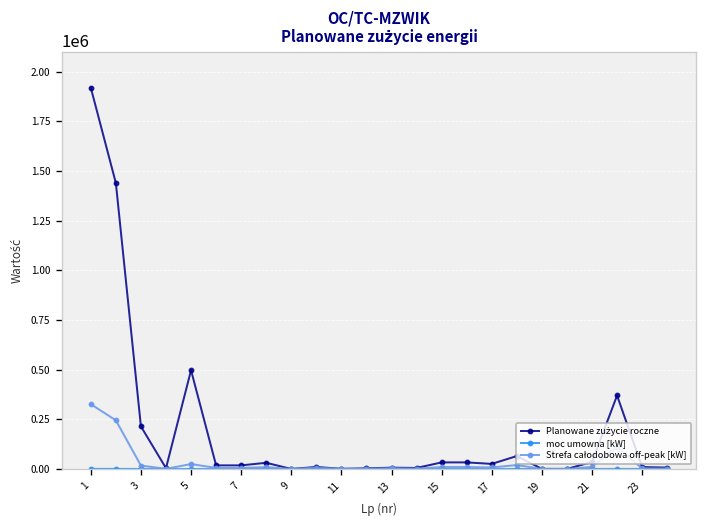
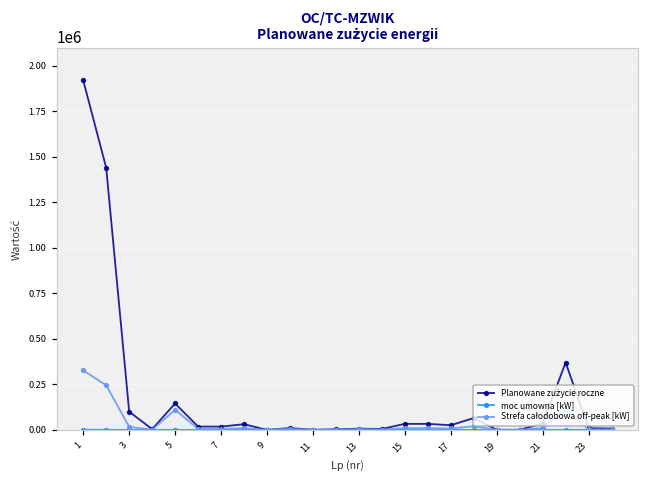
Planowane zużycie roczne, 3: 210000 -> 100000
Planowane zużycie roczne, 5: 500000 -> 150000
Strefa całodobowa off-peak [kW], 5: 20000 -> 110000
